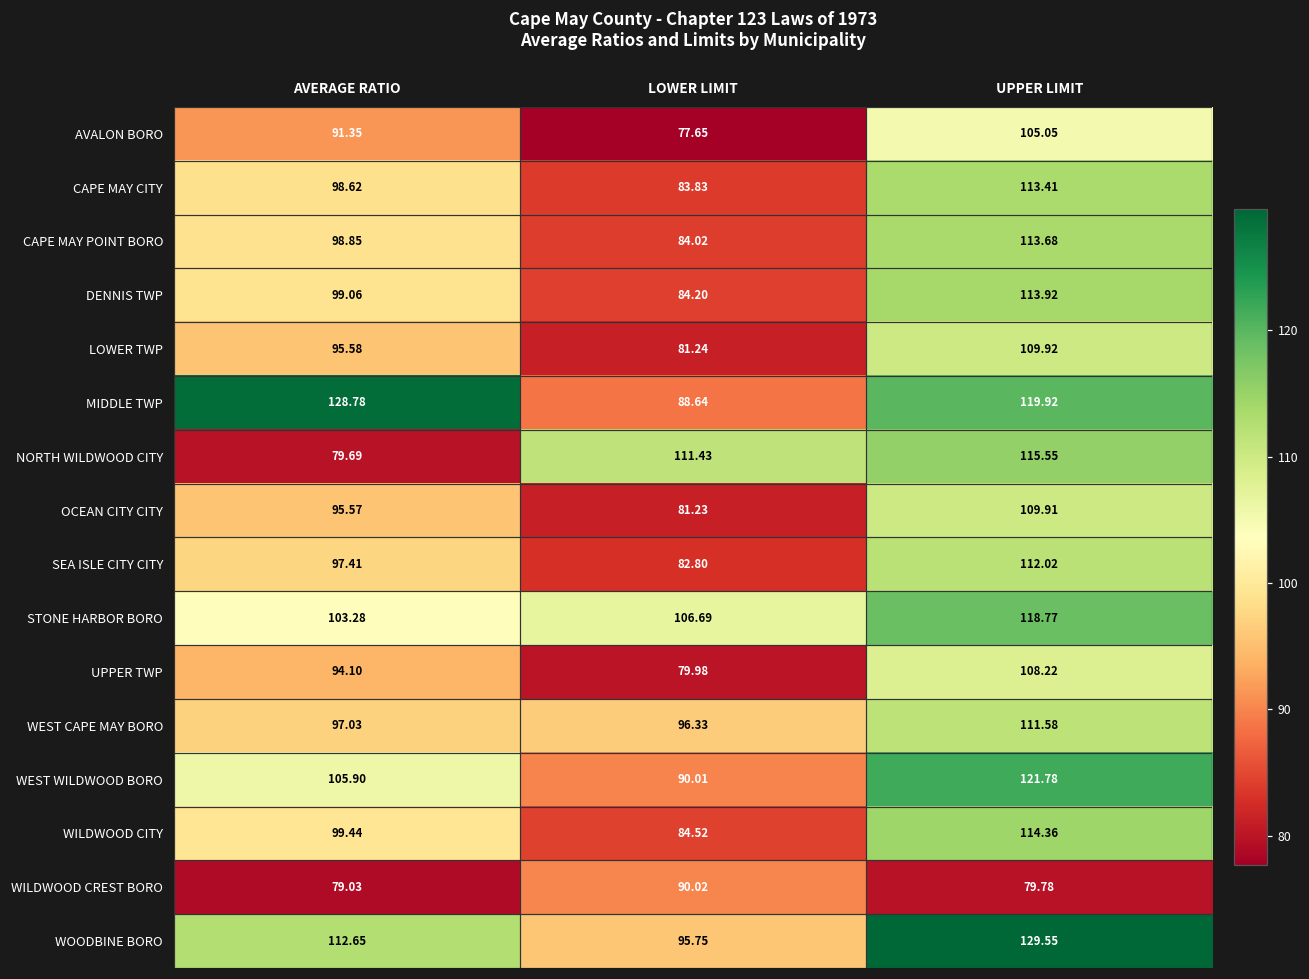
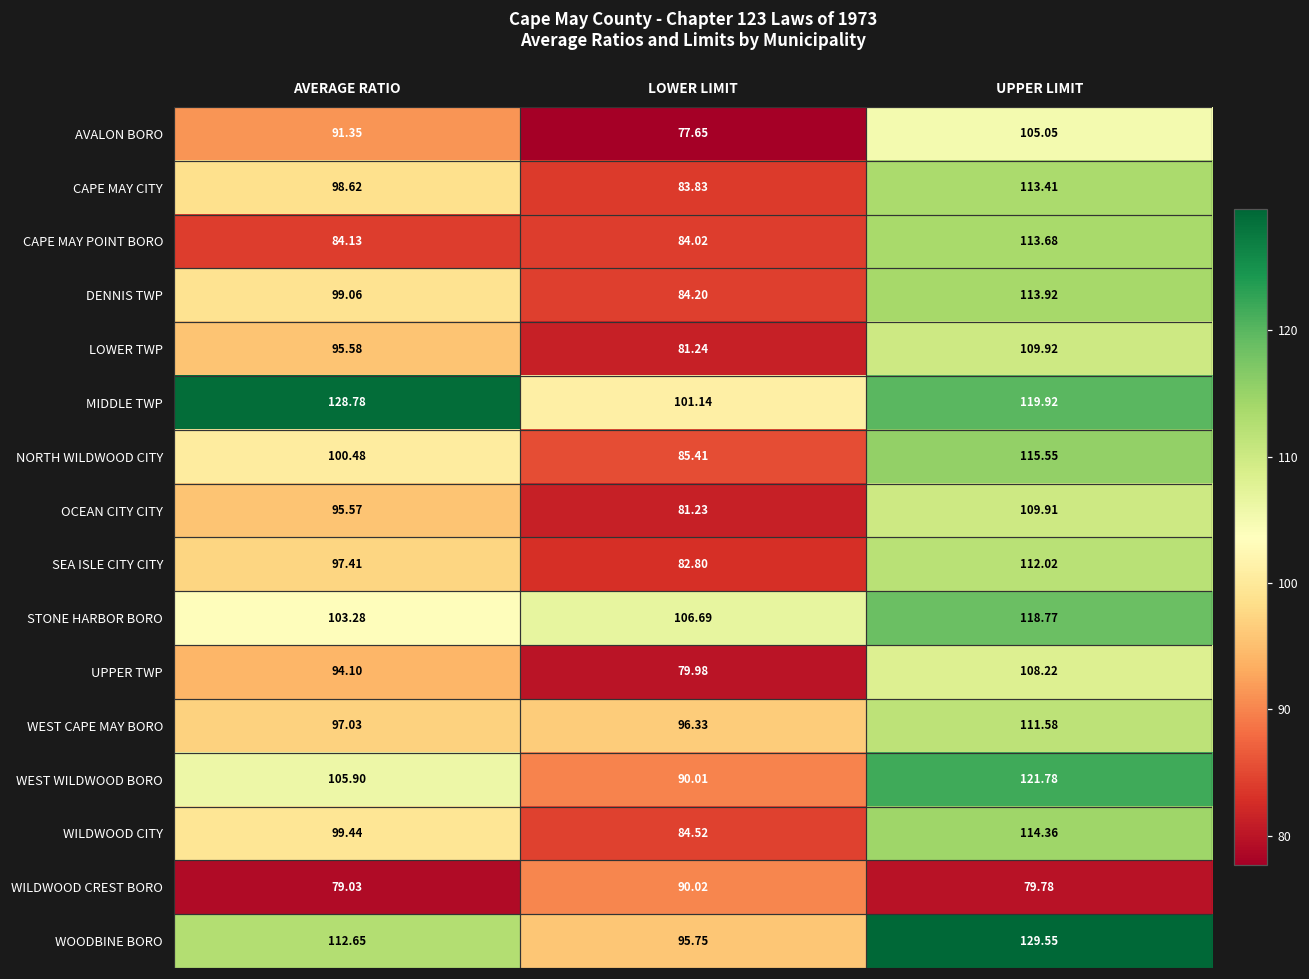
CAPE MAY POINT BORO, AVERAGE RATIO: 98.85 -> 84.13
MIDDLE TWP, LOWER LIMIT: 88.64 -> 101.14
NORTH WILDWOOD CITY, AVERAGE RATIO: 79.69 -> 100.48
NORTH WILDWOOD CITY, LOWER LIMIT: 111.43 -> 85.41
